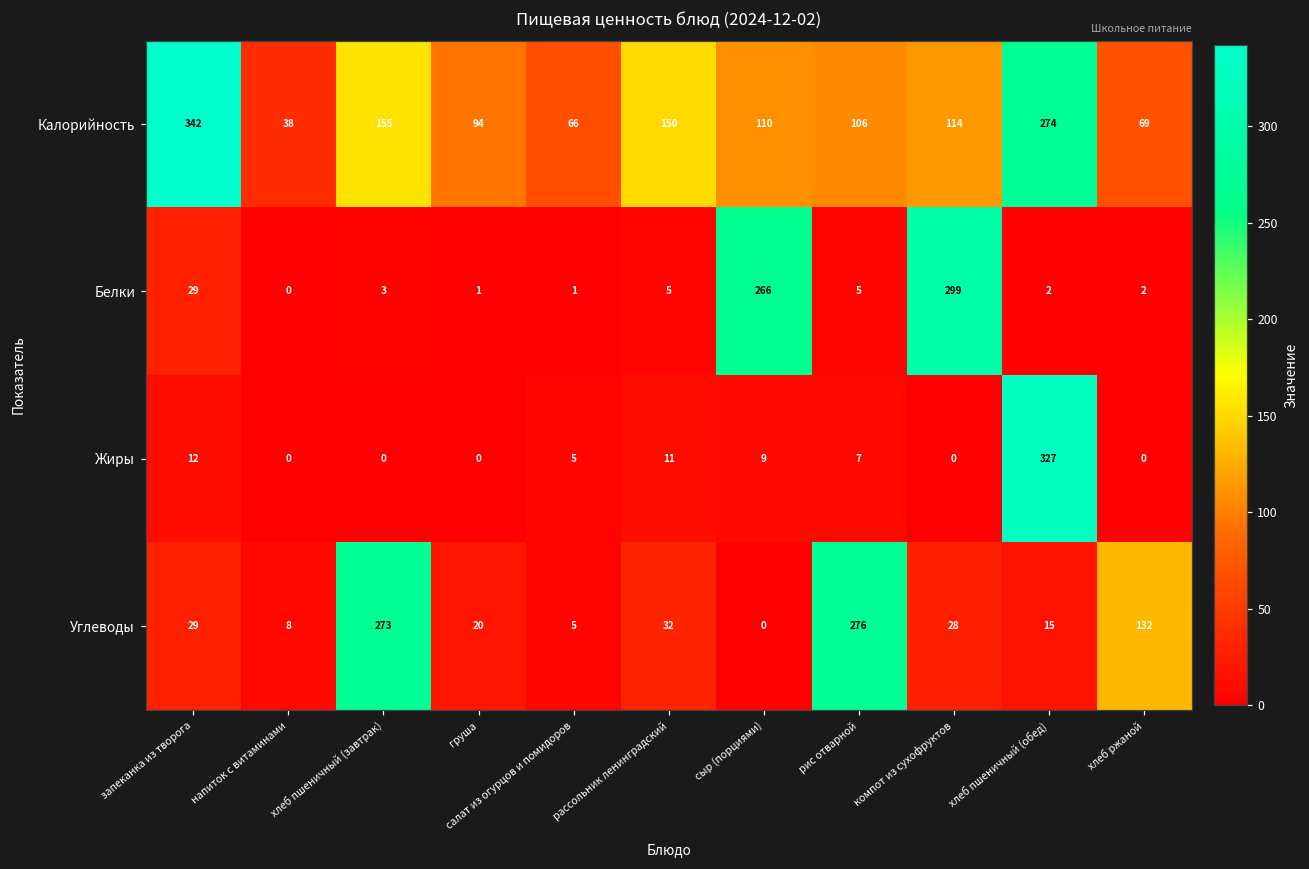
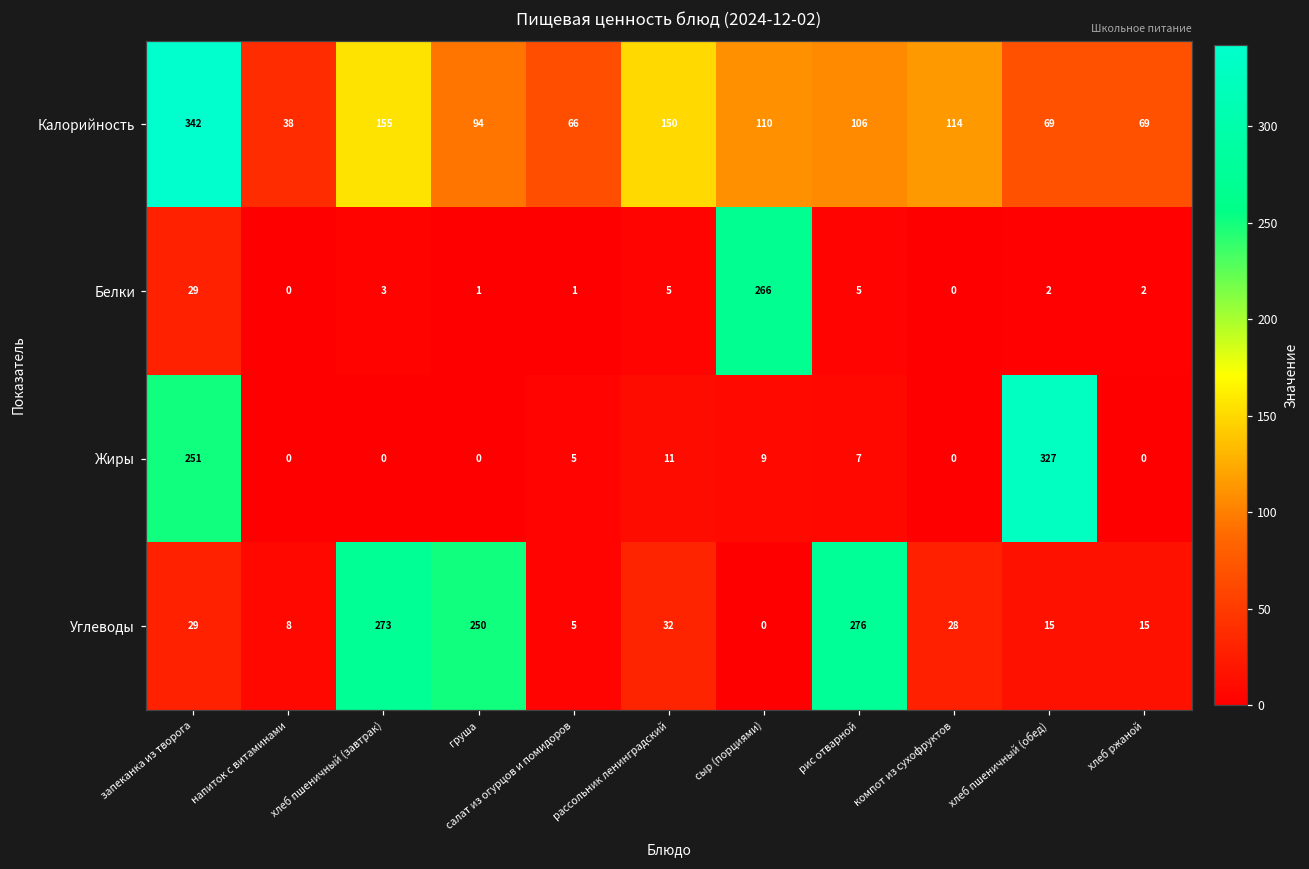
Калорийность, хлеб пшеничный (обед): 274 -> 69
Белки, компот из сухофруктов: 299 -> 0
Жиры, запеканка из творога: 12 -> 251
Углеводы, груша: 20 -> 250
Углеводы, хлеб ржаной: 132 -> 15
